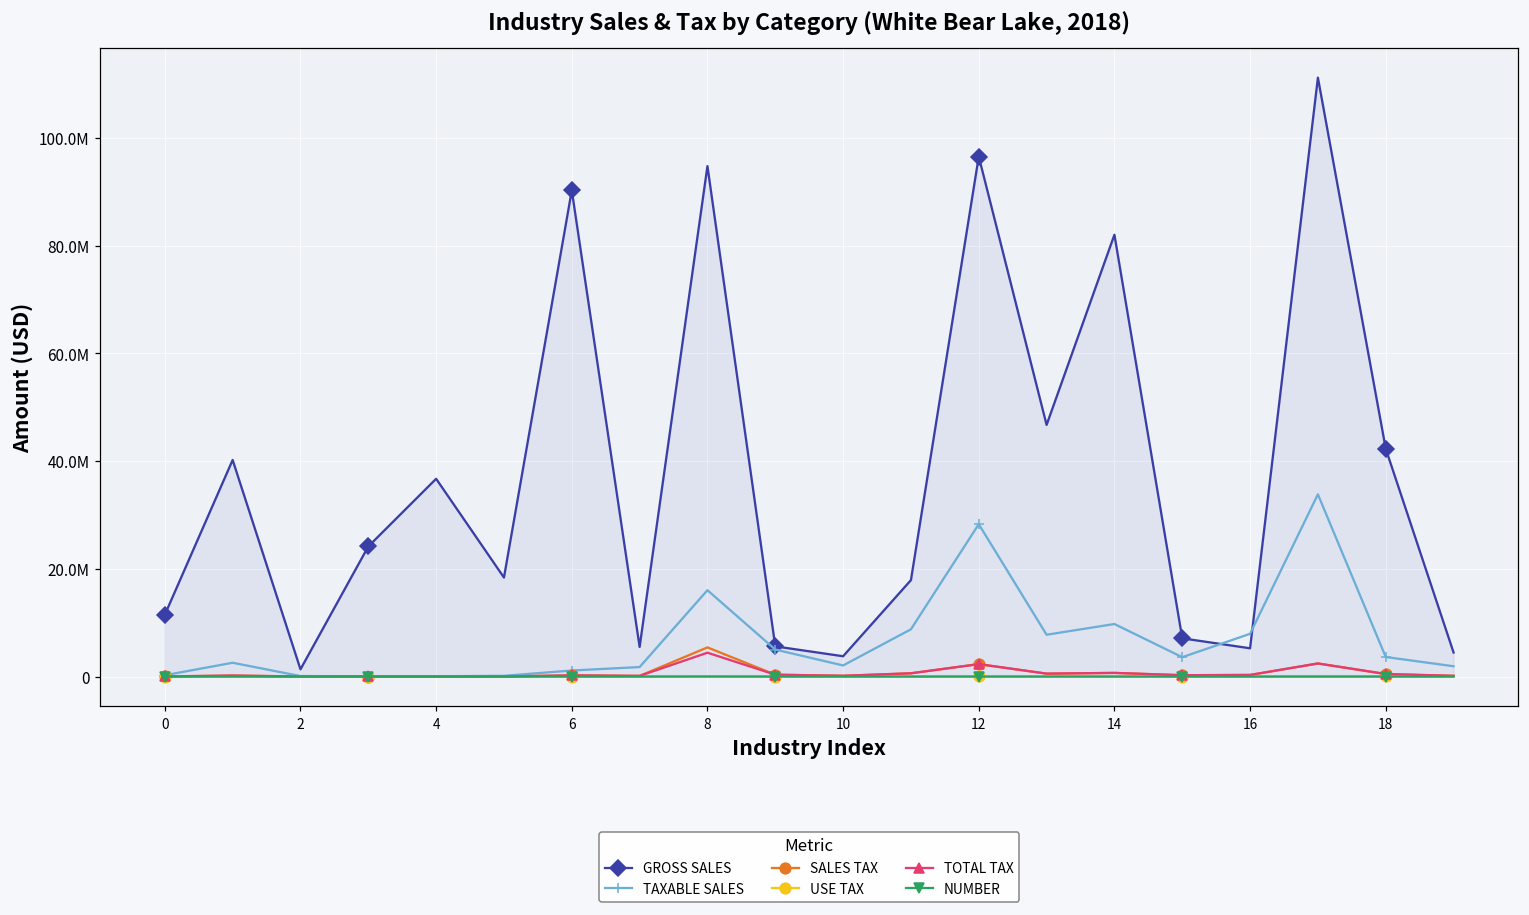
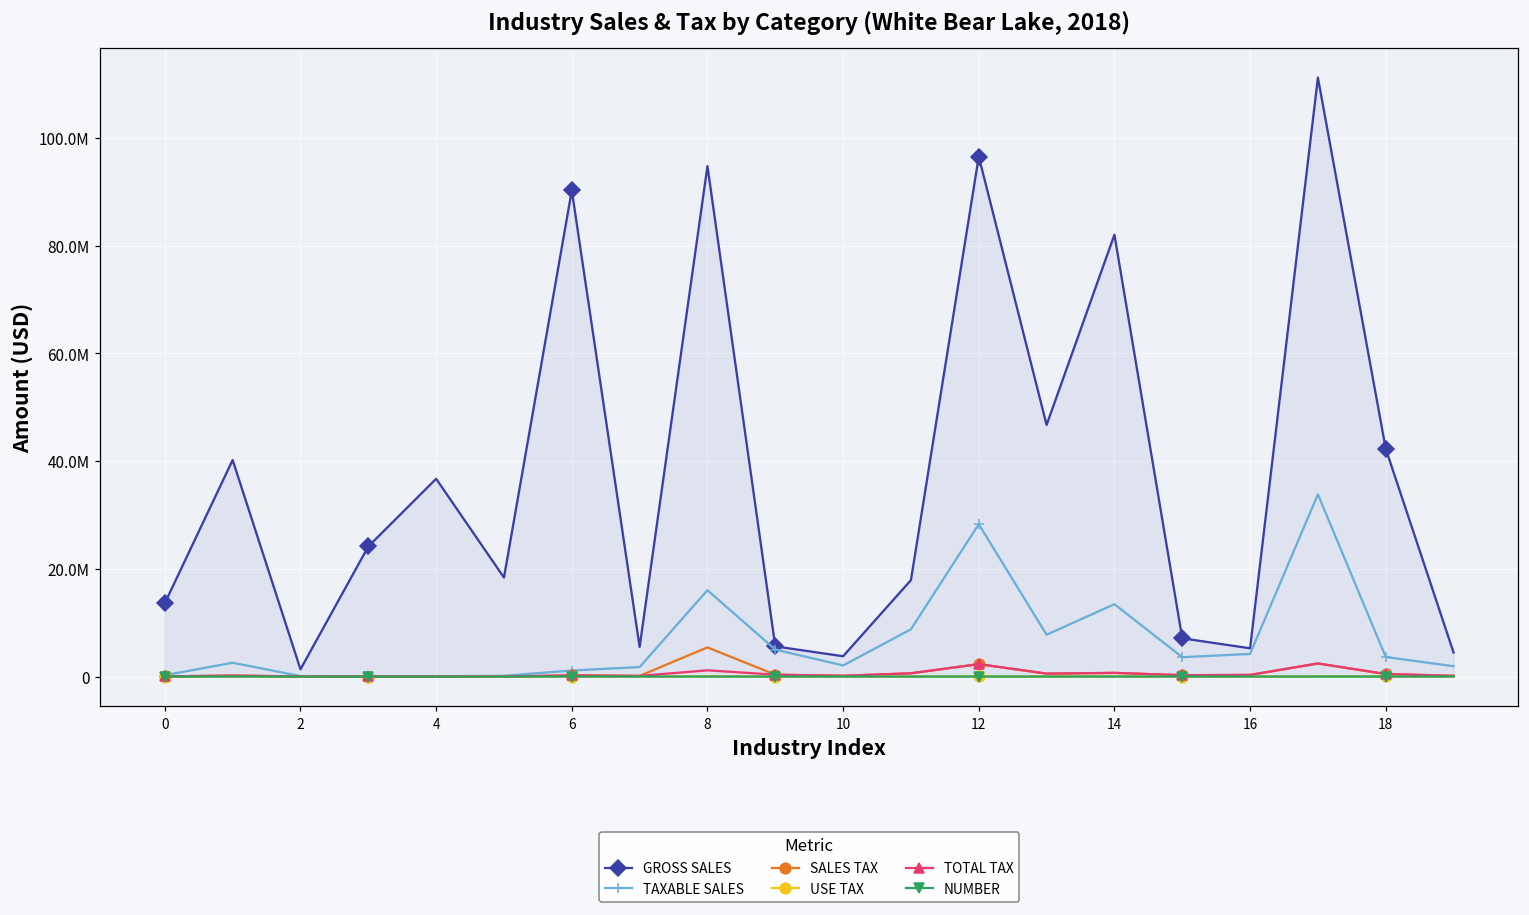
GROSS SALES, 0: 11000000 -> 14000000
TOTAL TAX, 8: 4000000 -> 1000000
TAXABLE SALES, 14: 10000000 -> 13000000
TAXABLE SALES, 16: 8000000 -> 4000000
